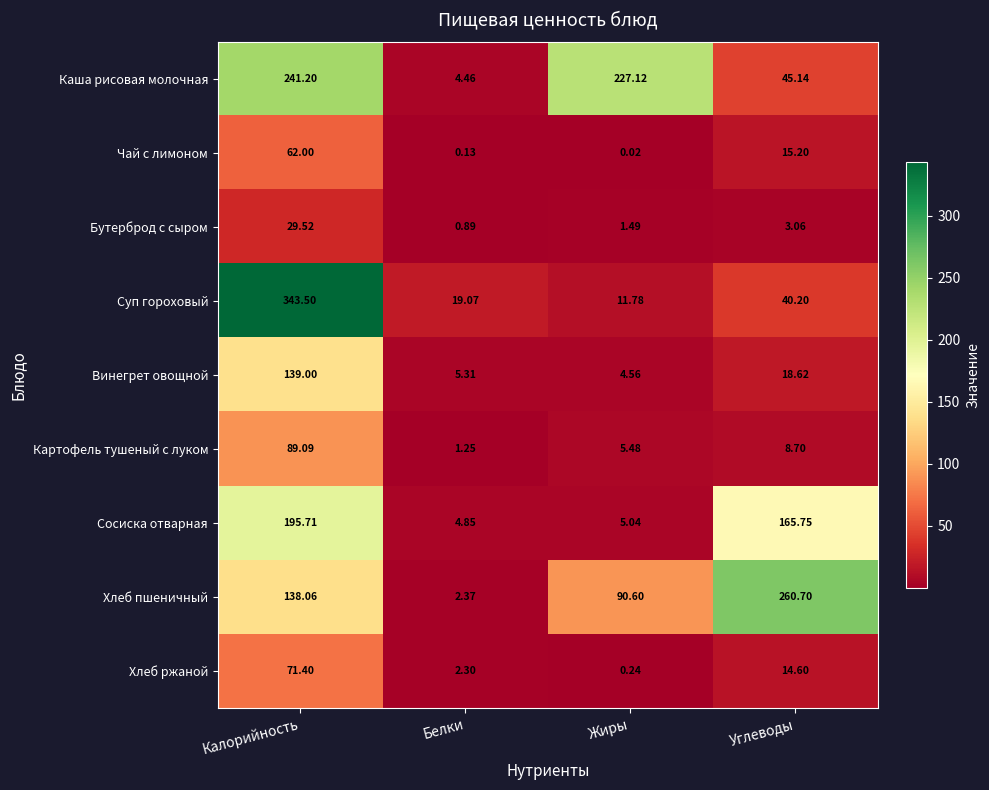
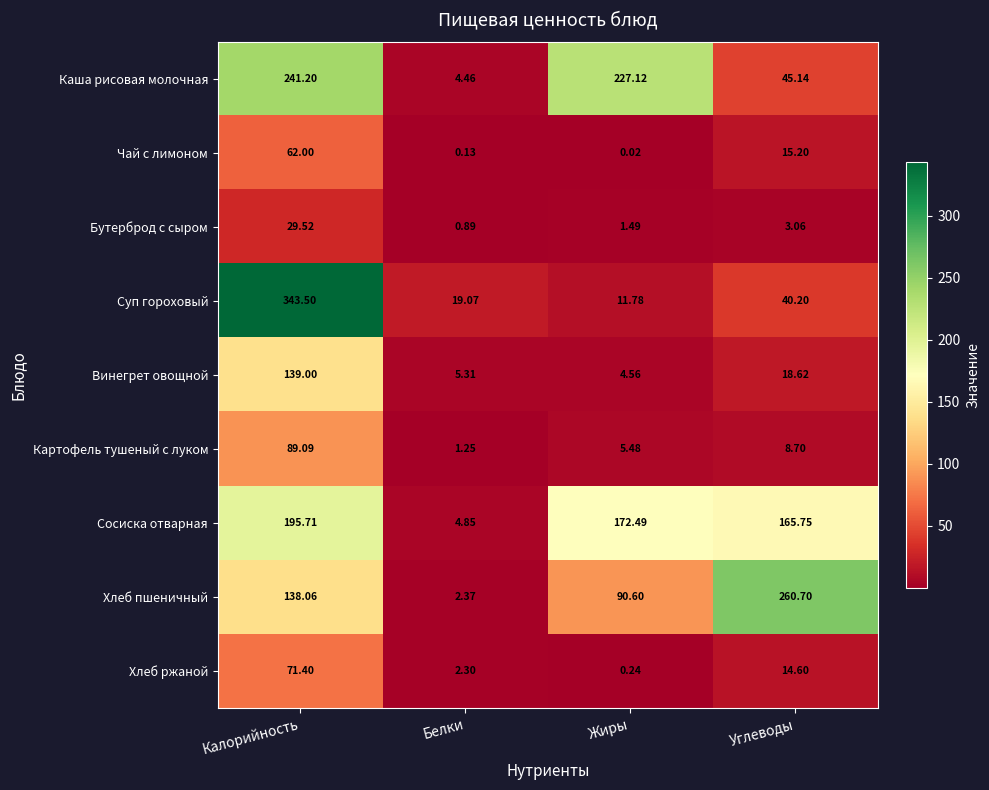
Сосиска отварная, Жиры: 5.04 -> 172.49
